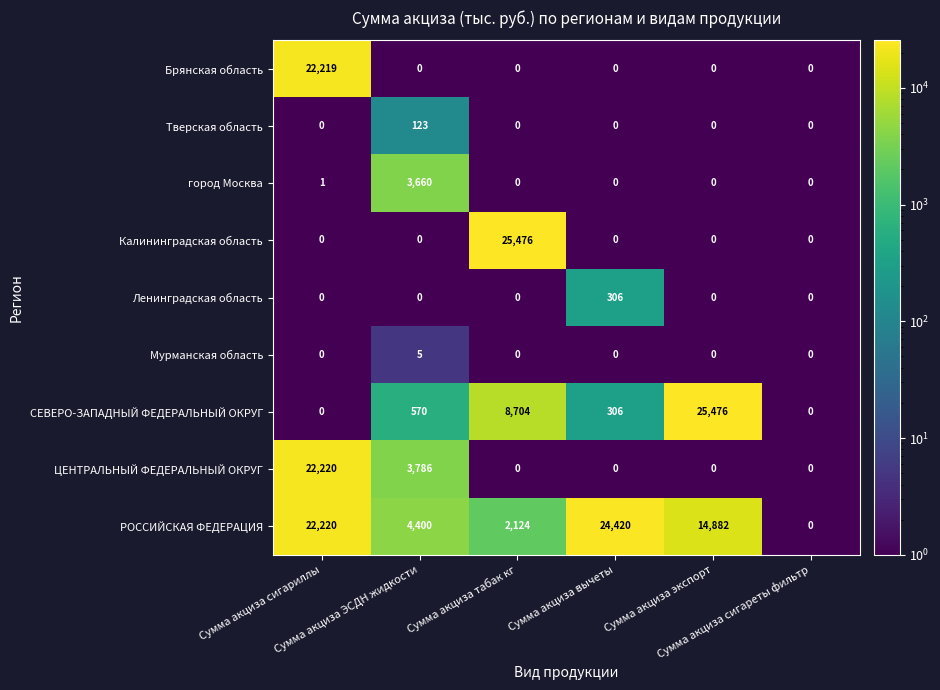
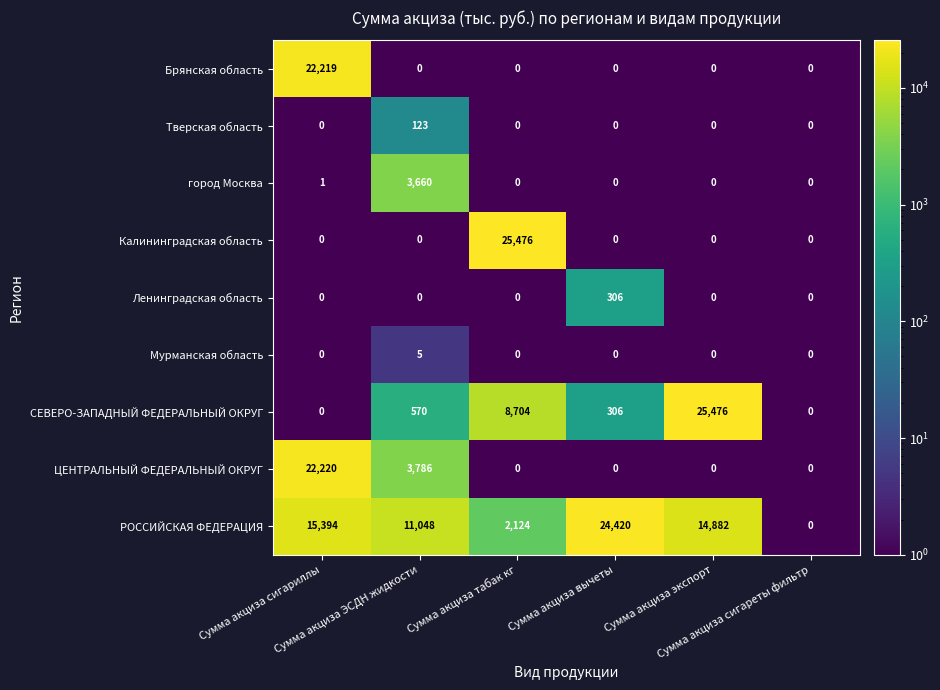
РОССИЙСКАЯ ФЕДЕРАЦИЯ, Сумма акциза сигариллы: 22,220 -> 15,394
РОССИЙСКАЯ ФЕДЕРАЦИЯ, Сумма акциза ЭСДН жидкости: 4,400 -> 11,048
